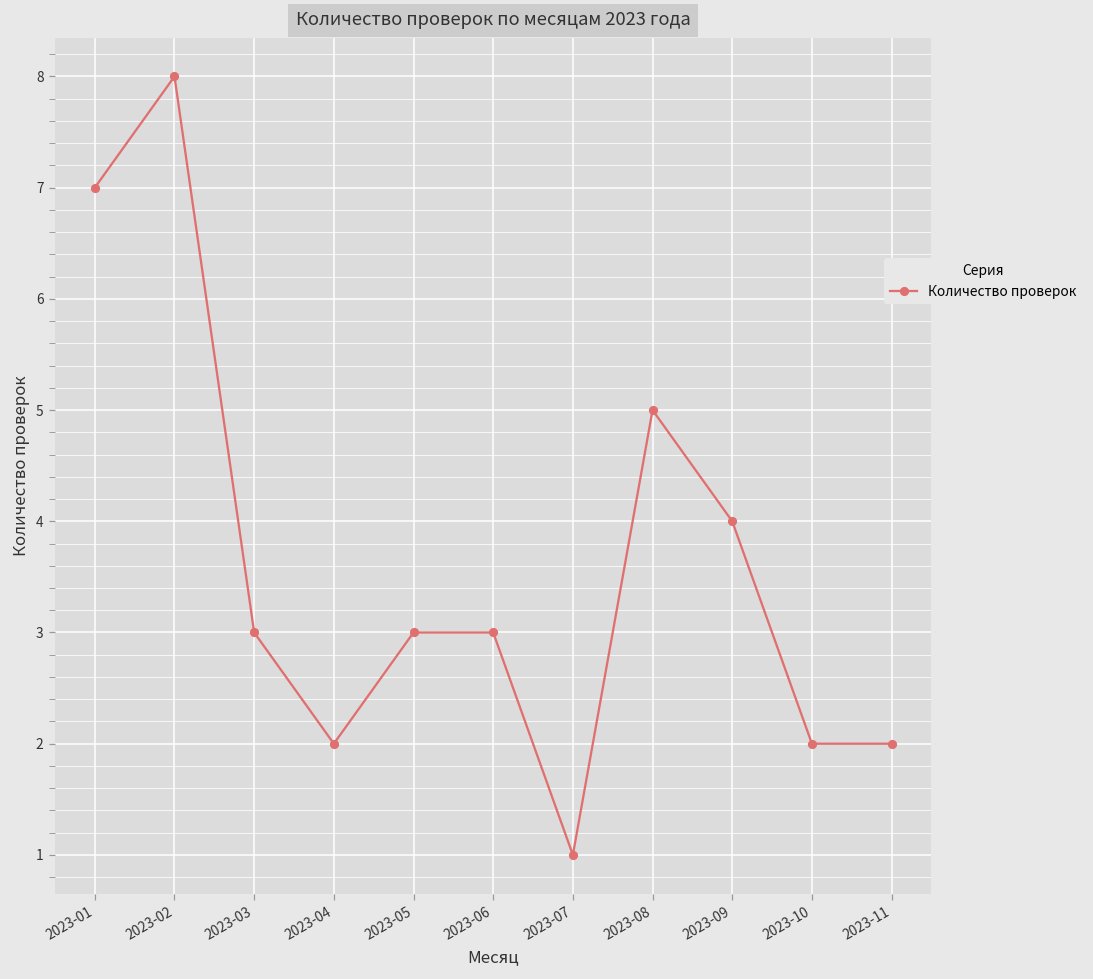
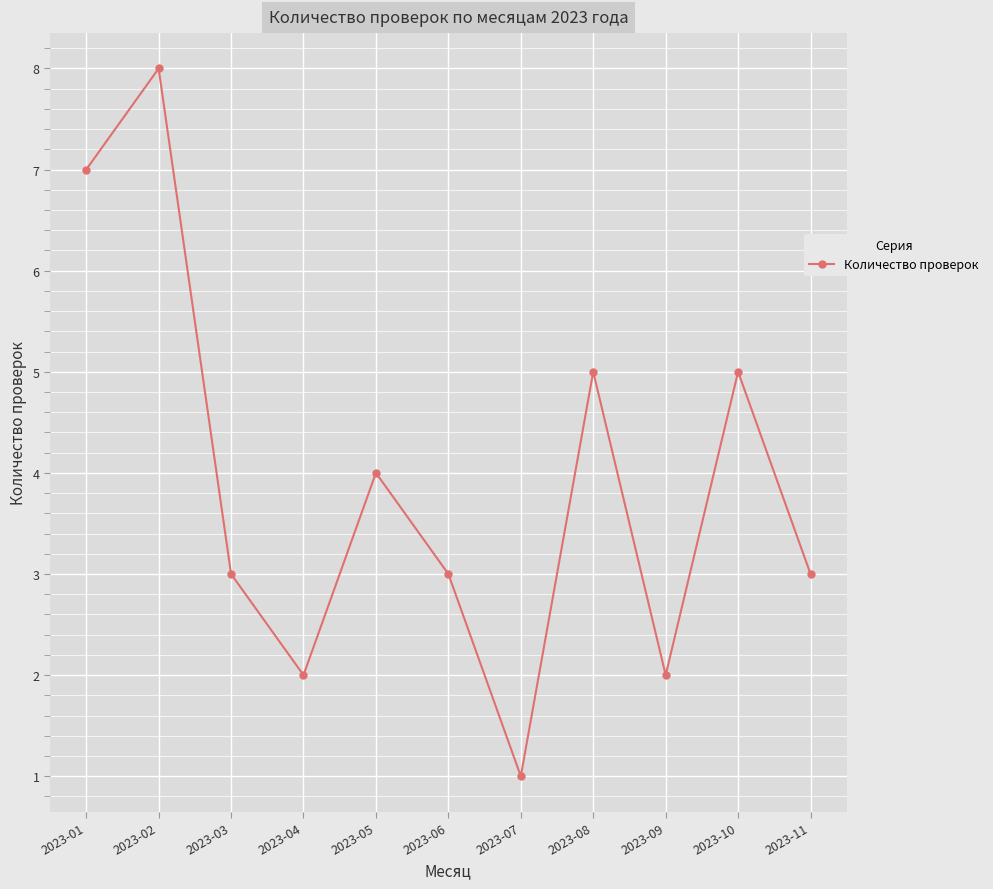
2023-05: 3 -> 4
2023-09: 4 -> 2
2023-10: 2 -> 5
2023-11: 2 -> 3
